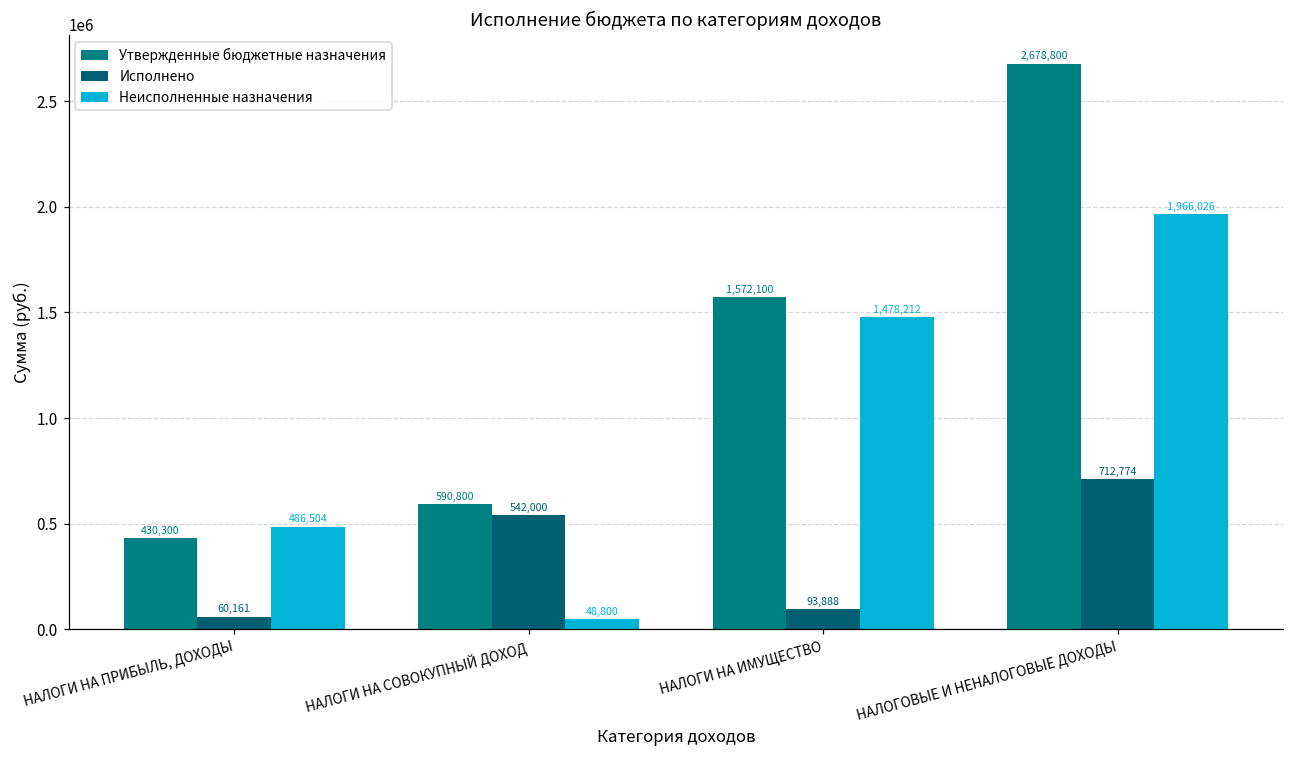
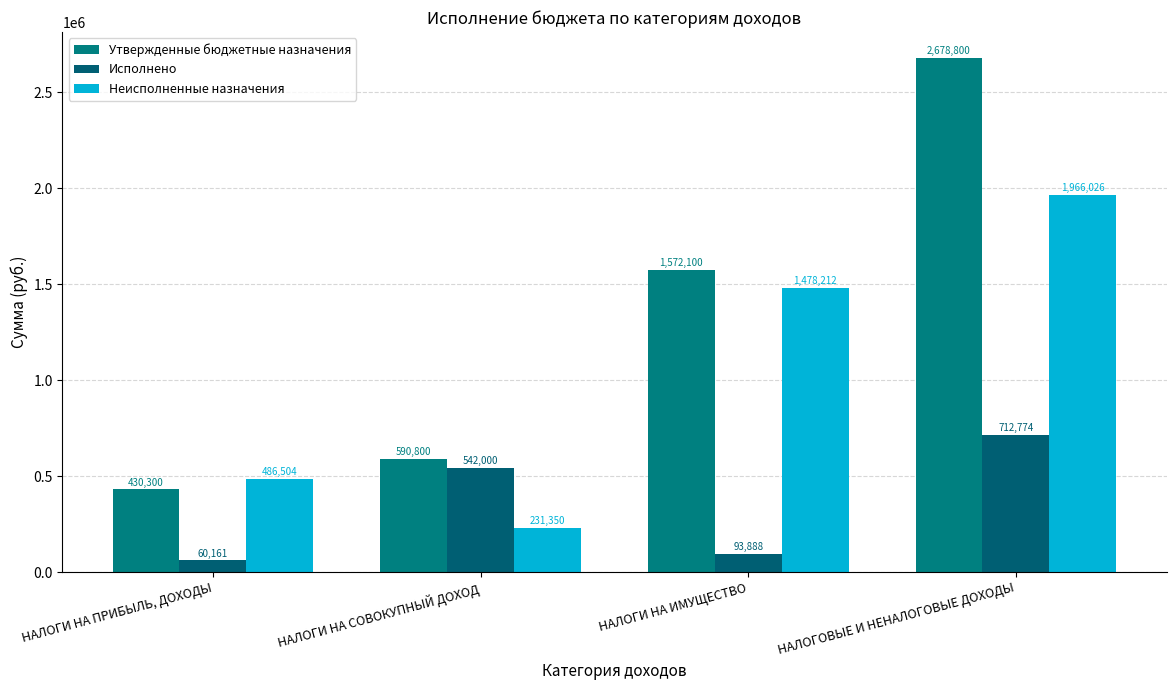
Неисполненные назначения, НАЛОГИ НА СОВОКУПНЫЙ ДОХОД: 48,800 -> 231,350
